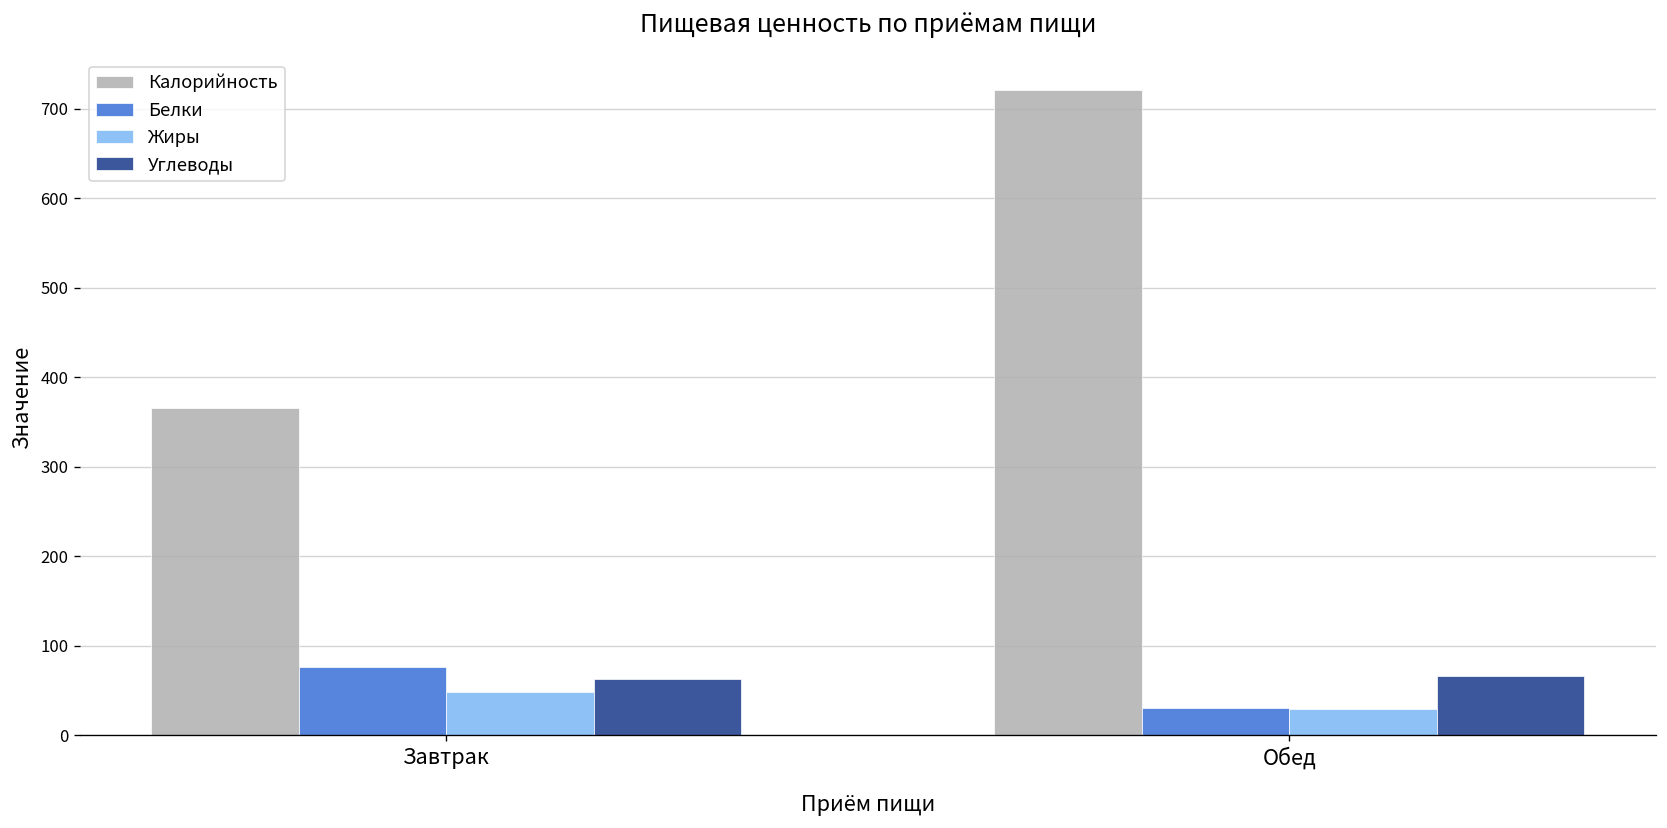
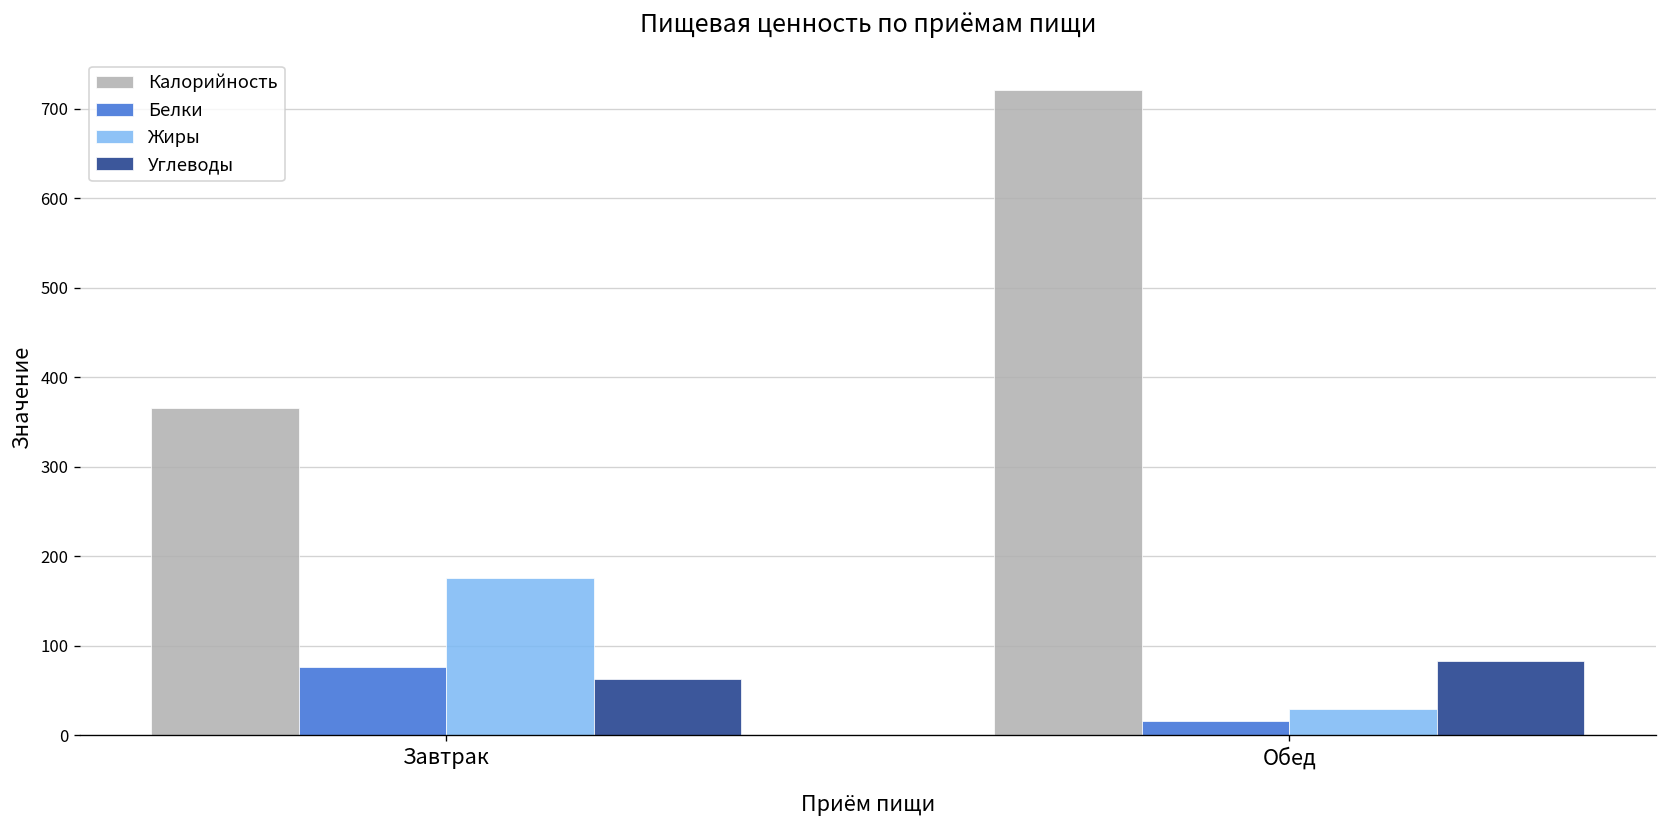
Жиры, Завтрак: 50 -> 180
Белки, Обед: 30 -> 20
Углеводы, Обед: 70 -> 80
